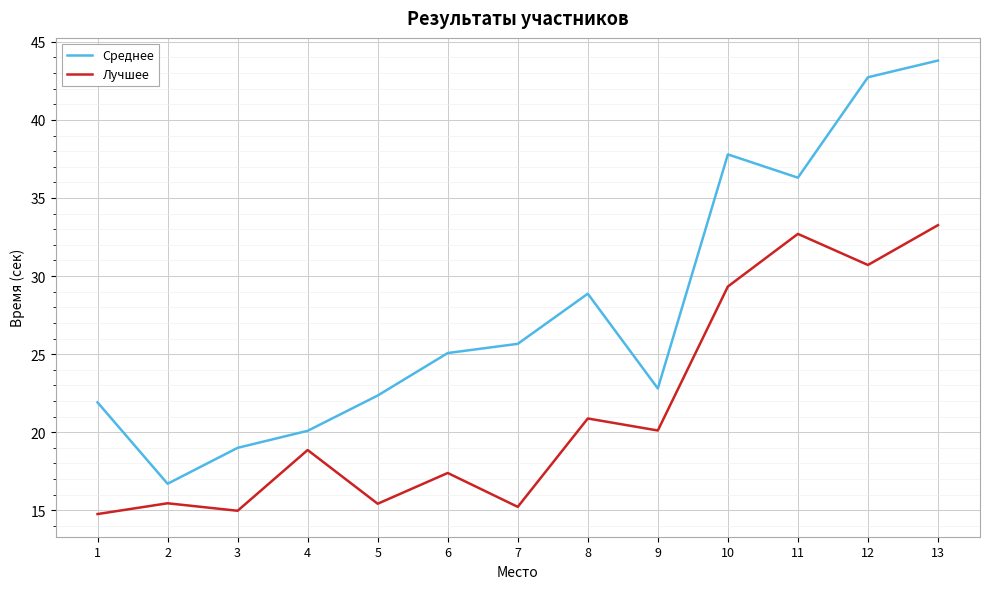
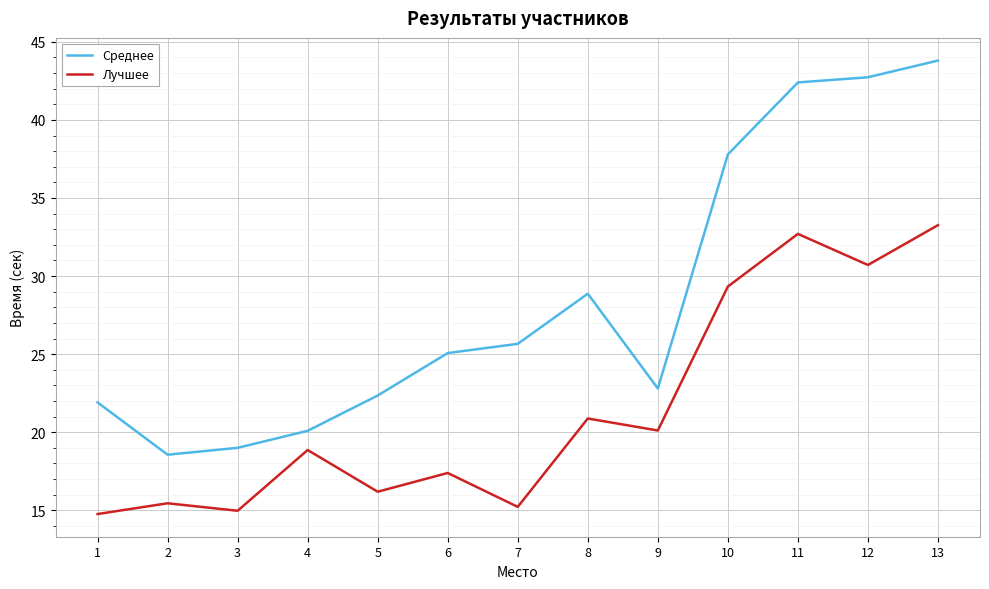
Среднее, 2: 16.7 -> 18.6
Лучшее, 5: 15.4 -> 16.2
Среднее, 11: 36.3 -> 42.4
